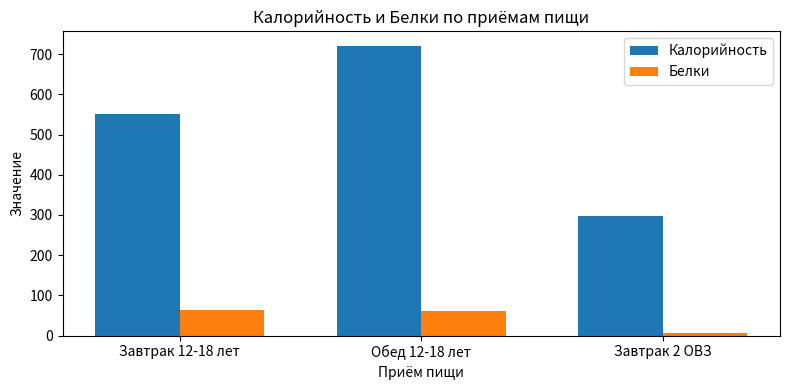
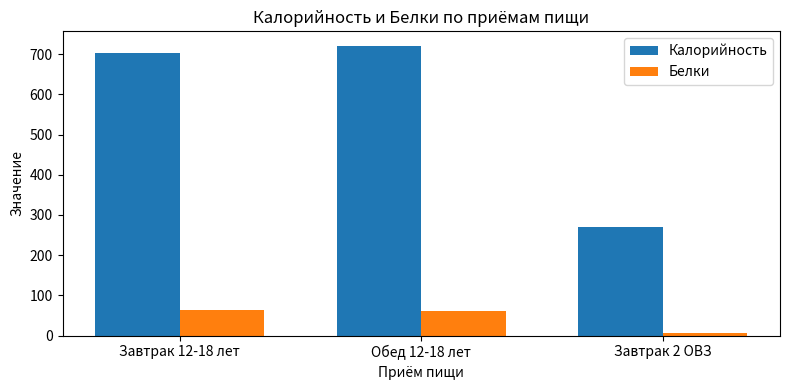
Калорийность, Завтрак 12-18 лет: 550 -> 700
Калорийность, Завтрак 2 ОВЗ: 300 -> 270
